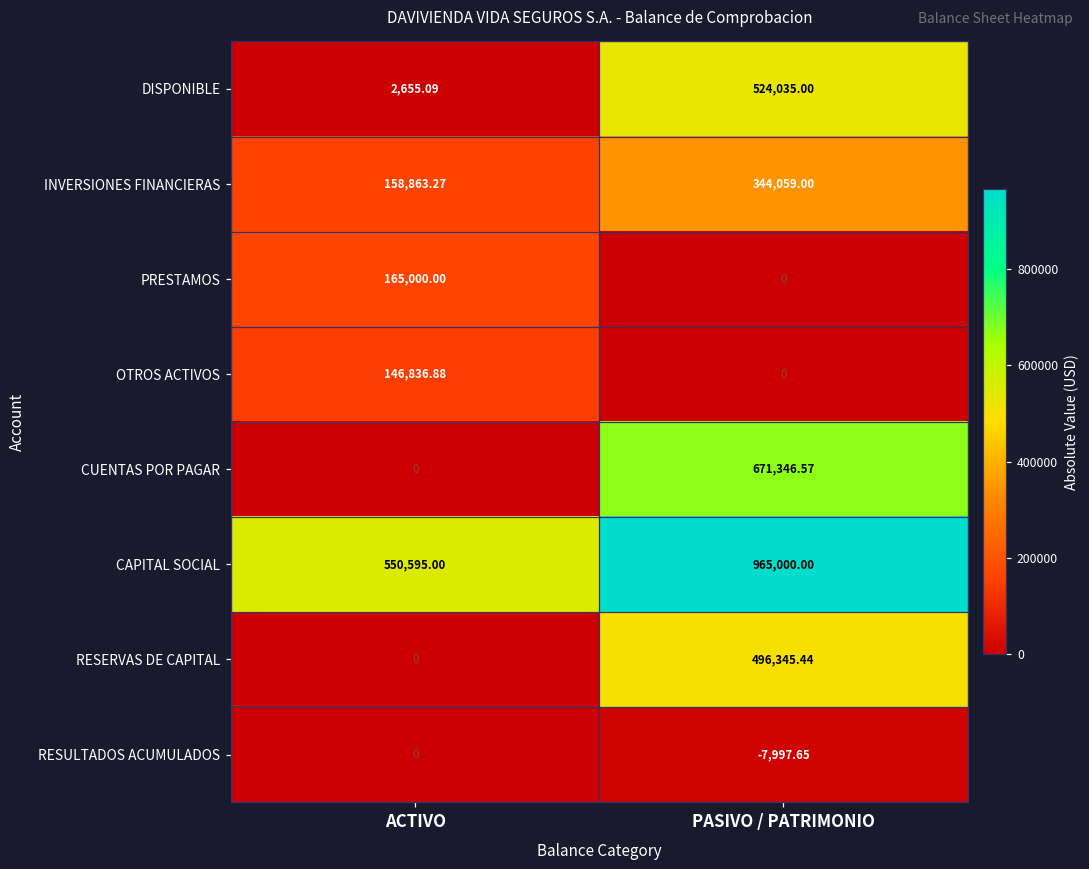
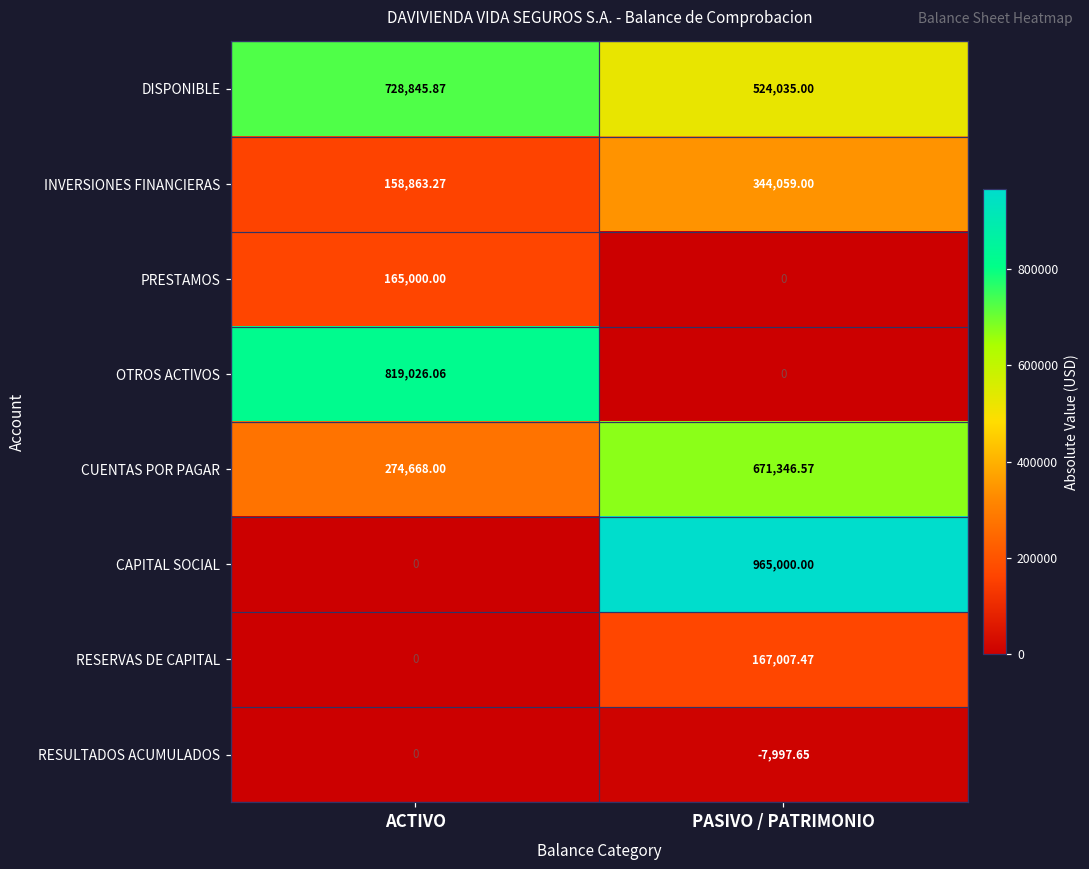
DISPONIBLE, ACTIVO: 2,655.09 -> 728,845.87
OTROS ACTIVOS, ACTIVO: 146,836.88 -> 819,026.06
CUENTAS POR PAGAR, ACTIVO: 0 -> 274,668.00
CAPITAL SOCIAL, ACTIVO: 550,595.00 -> 0
RESERVAS DE CAPITAL, PASIVO / PATRIMONIO: 496,345.44 -> 167,007.47
